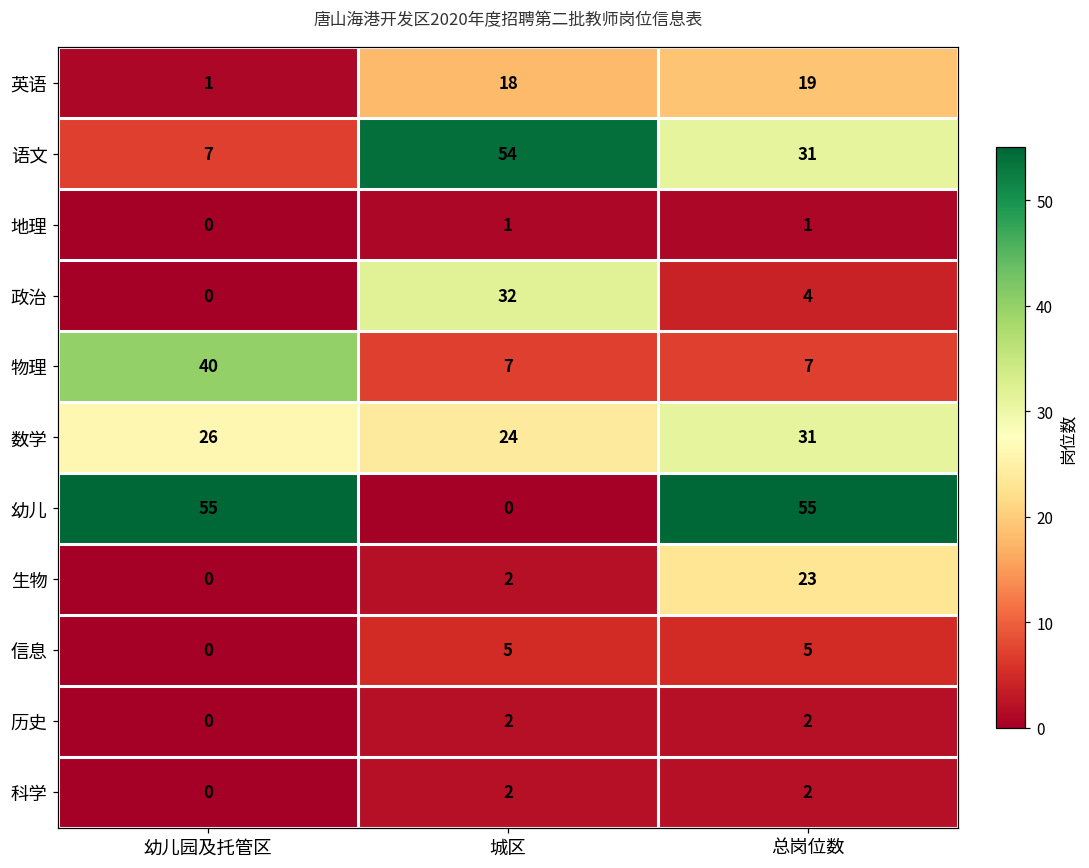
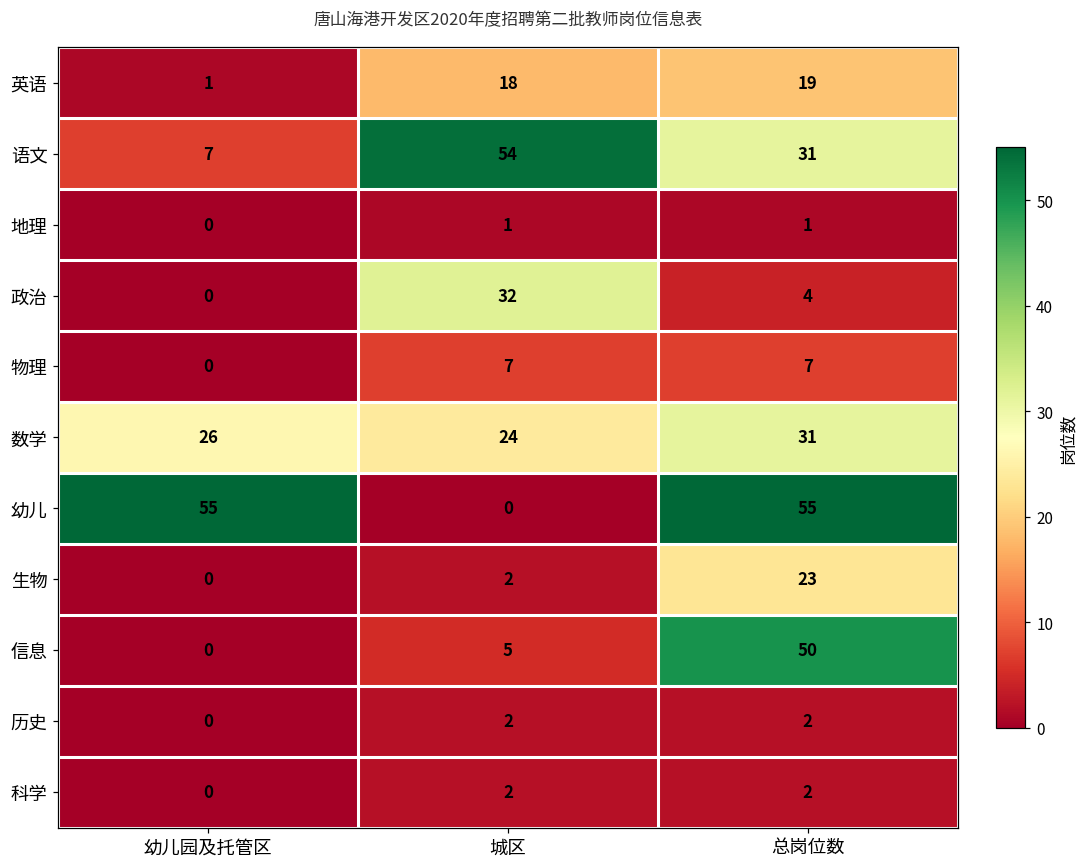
物理, 幼儿园及托管区: 40 -> 0
信息, 总岗位数: 5 -> 50
